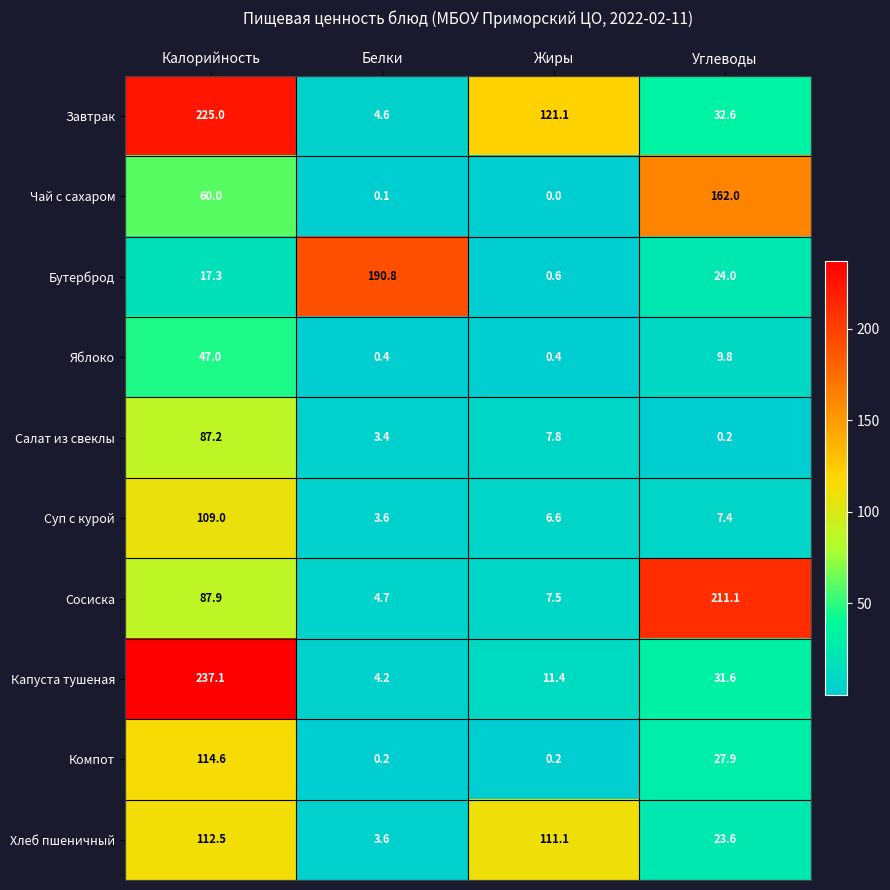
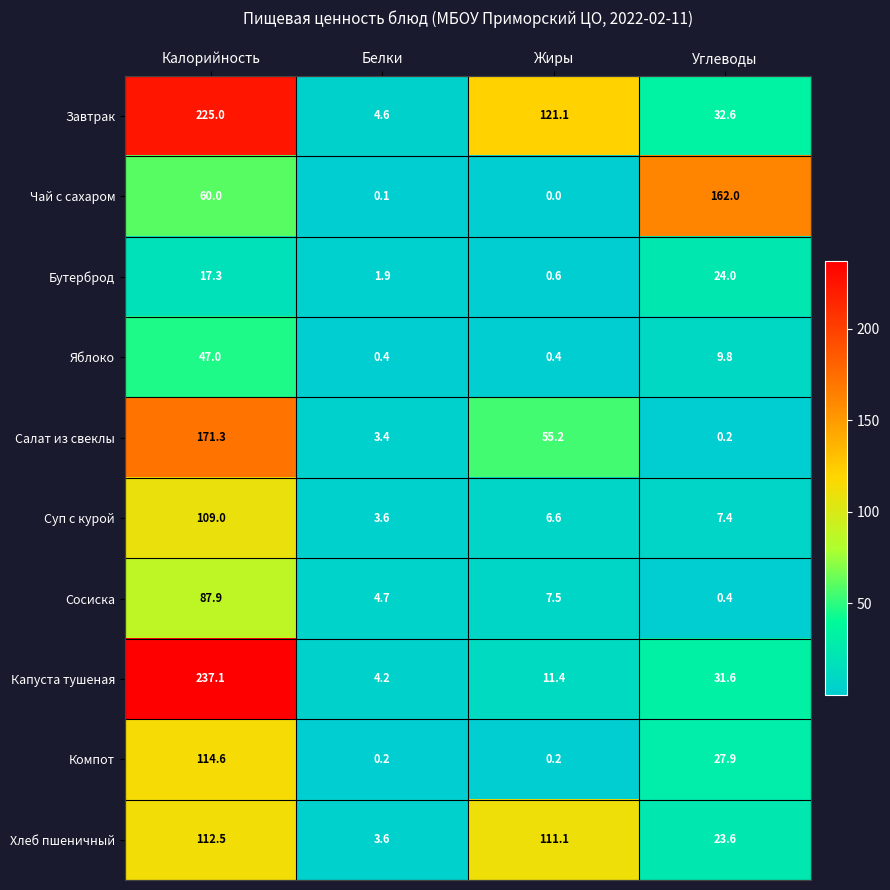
Бутерброд, Белки: 190.8 -> 1.9
Салат из свеклы, Калорийность: 87.2 -> 171.3
Салат из свеклы, Жиры: 7.8 -> 55.2
Сосиска, Углеводы: 211.1 -> 0.4
